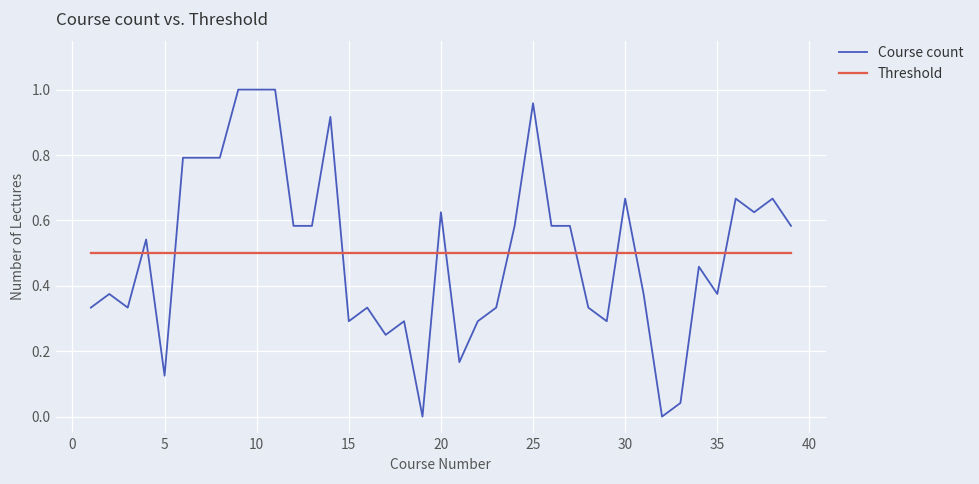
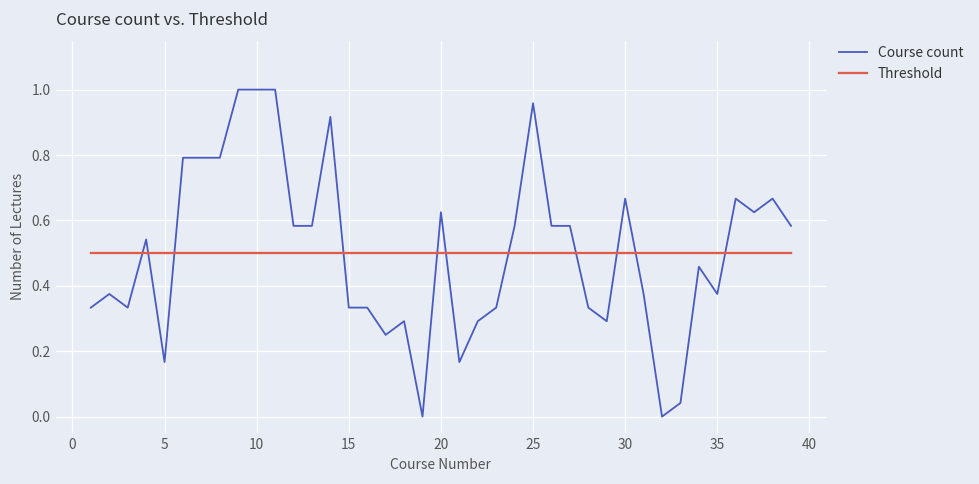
Course count, 5: 0.13 -> 0.17
Course count, 15: 0.29 -> 0.33
